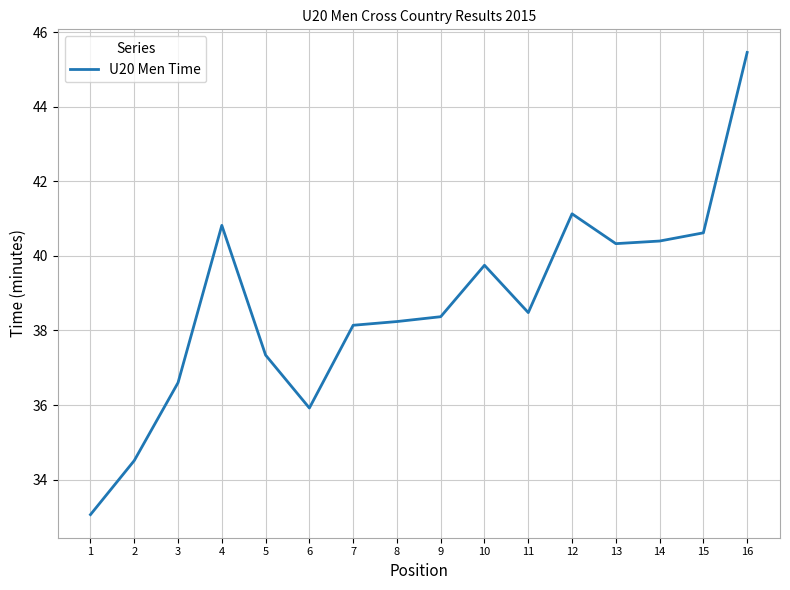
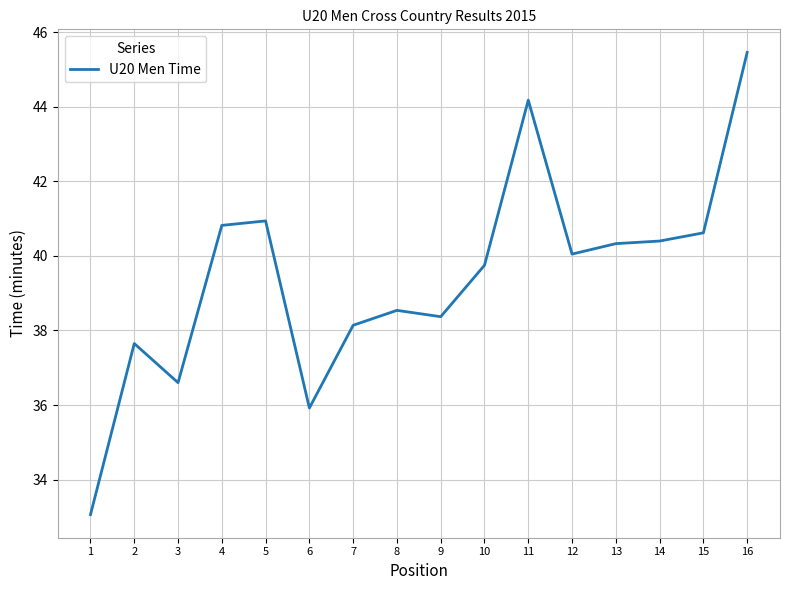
2: 34.5 -> 37.7
5: 37.3 -> 40.9
8: 38.2 -> 38.5
11: 38.5 -> 44.2
12: 41.1 -> 40.1
